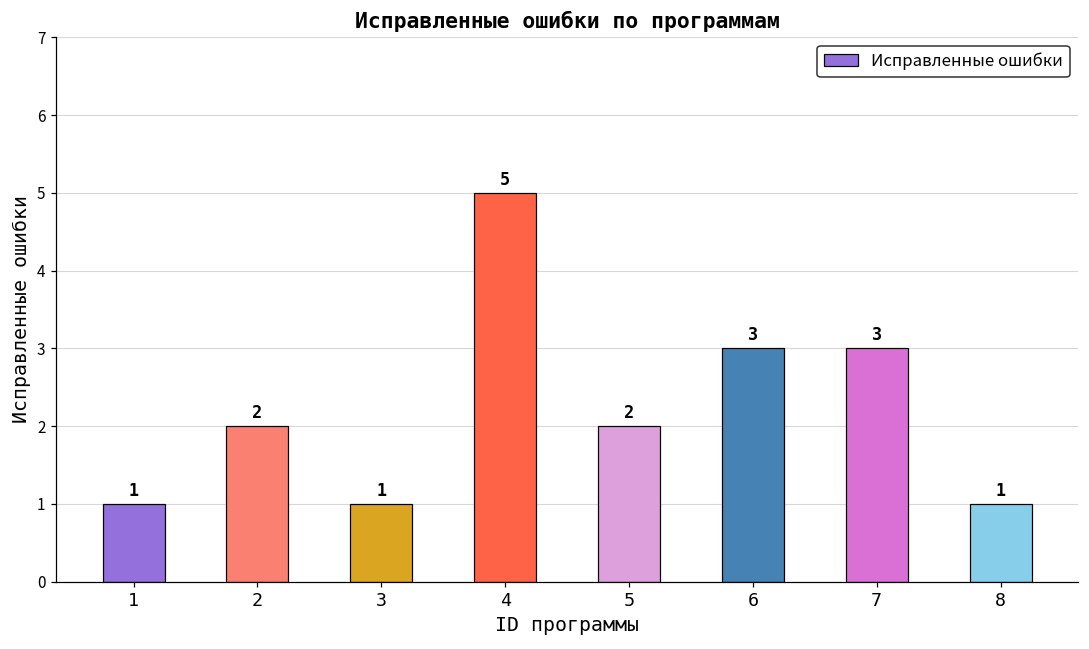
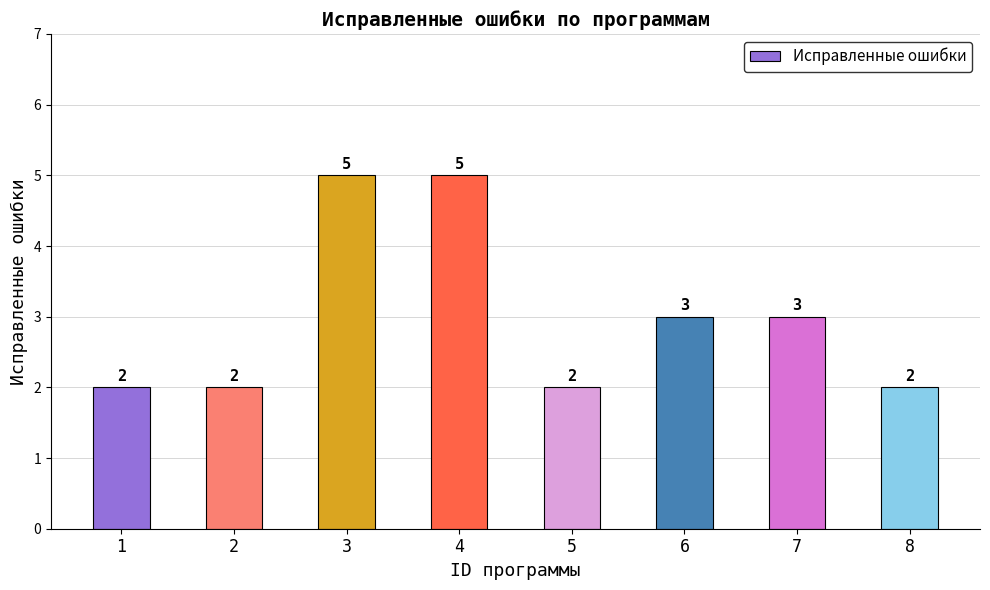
1: 1 -> 2
3: 1 -> 5
8: 1 -> 2
